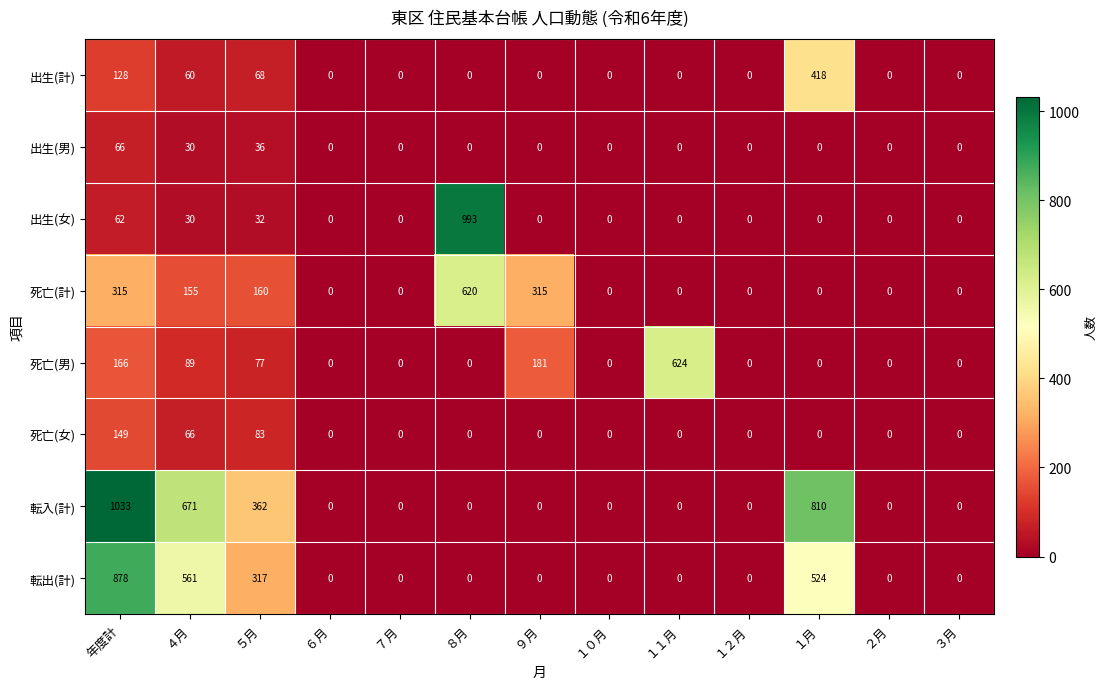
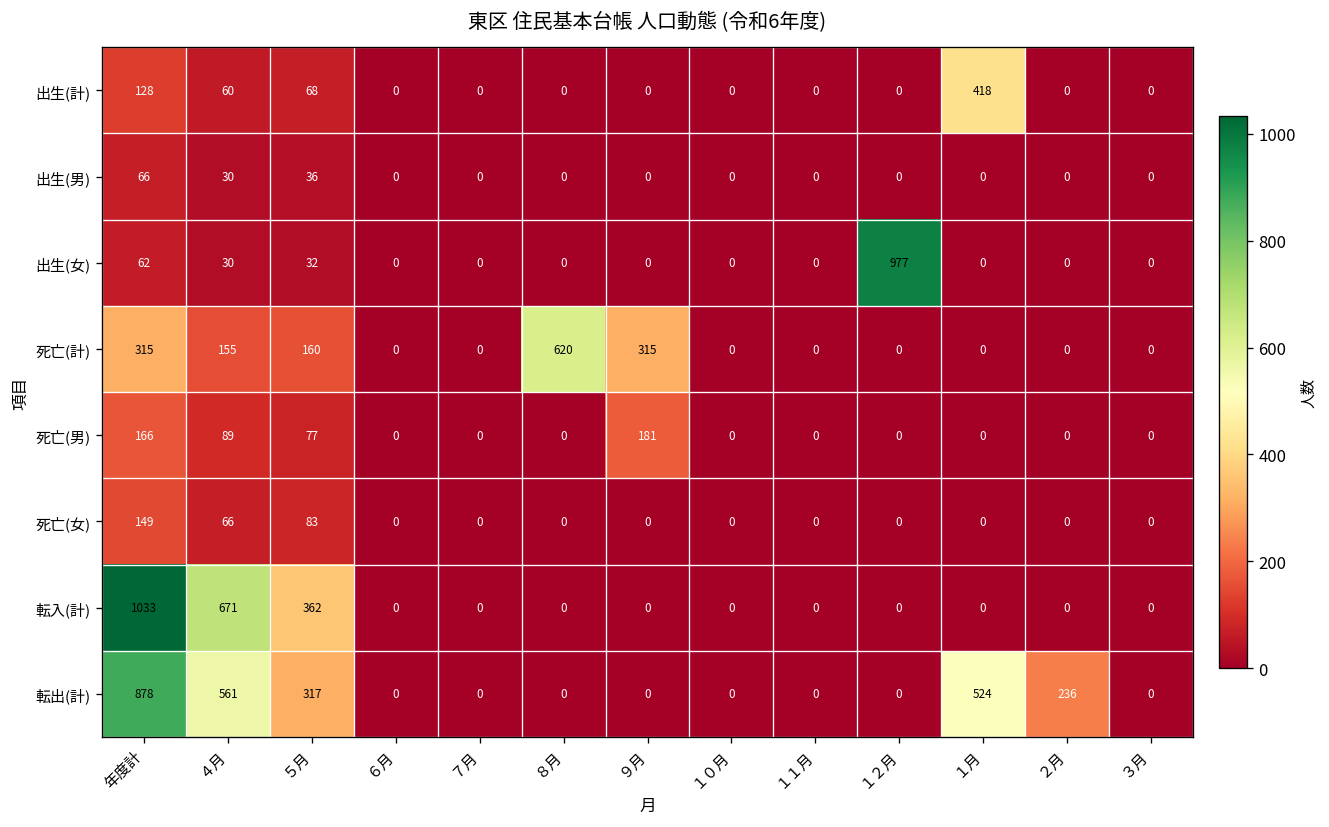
出生(女), ８月: 993 -> 0
出生(女), １２月: 0 -> 977
死亡(男), １１月: 624 -> 0
転入(計), １月: 810 -> 0
転出(計), ２月: 0 -> 236
